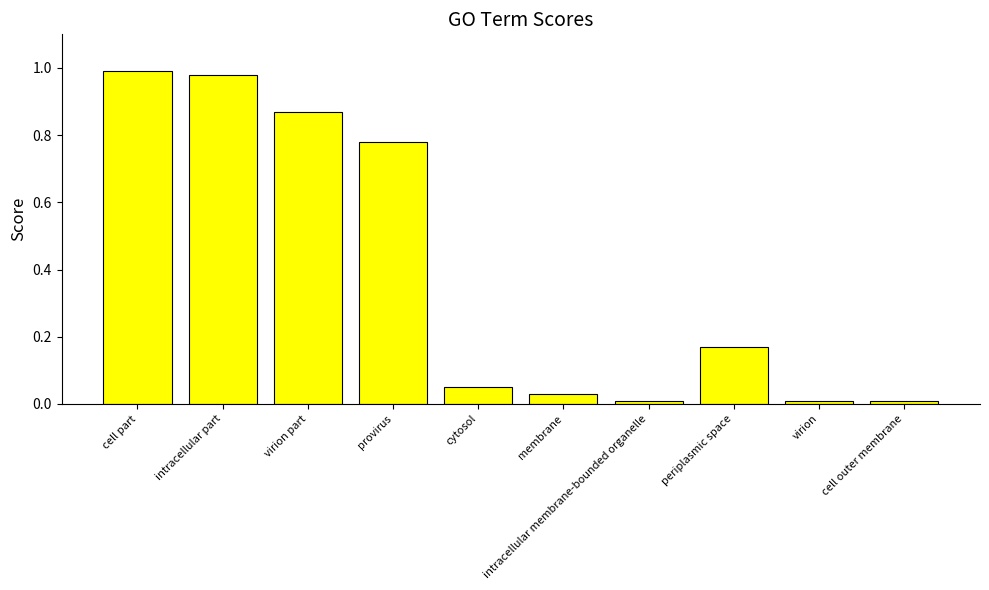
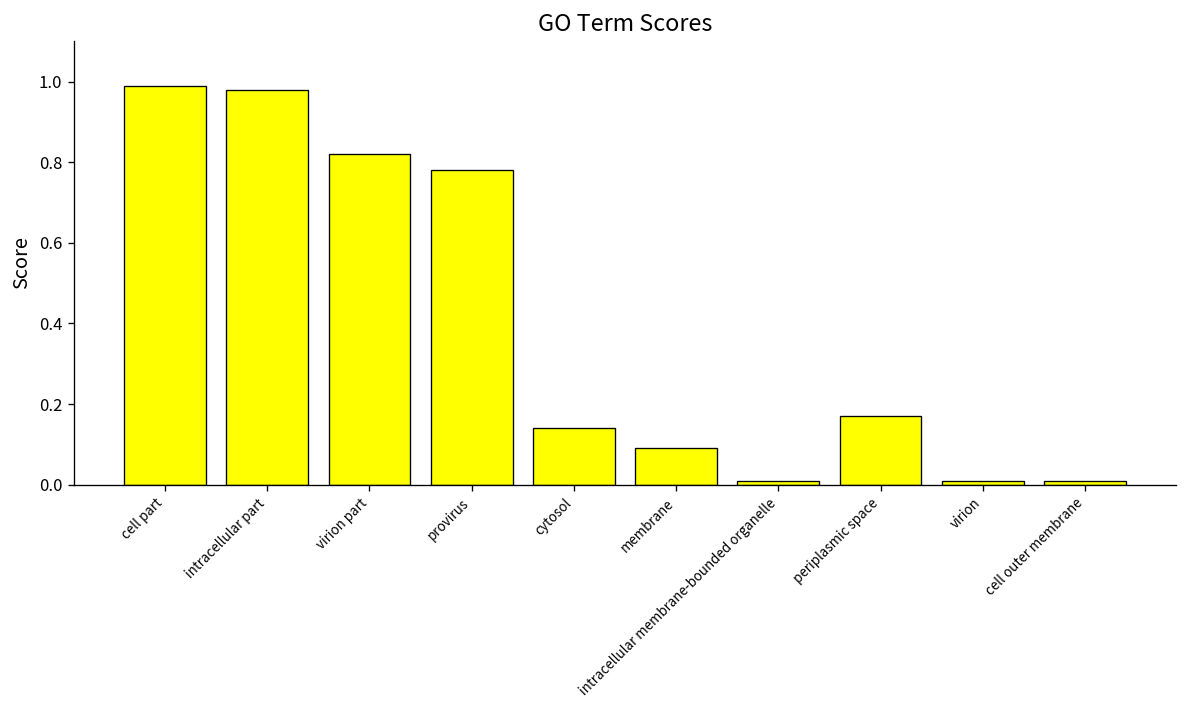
virion part: 0.87 -> 0.82
cytosol: 0.05 -> 0.14
membrane: 0.03 -> 0.09
